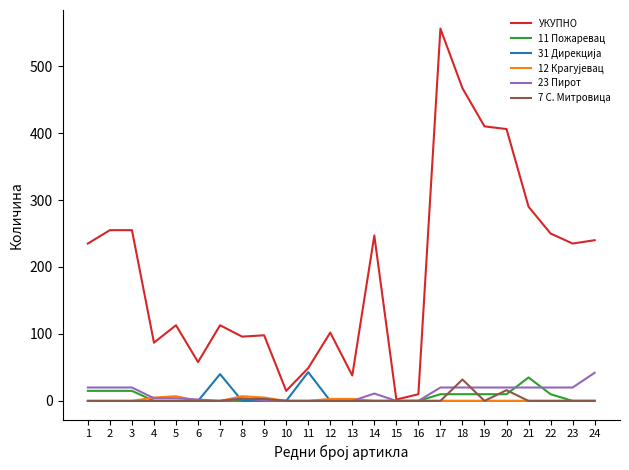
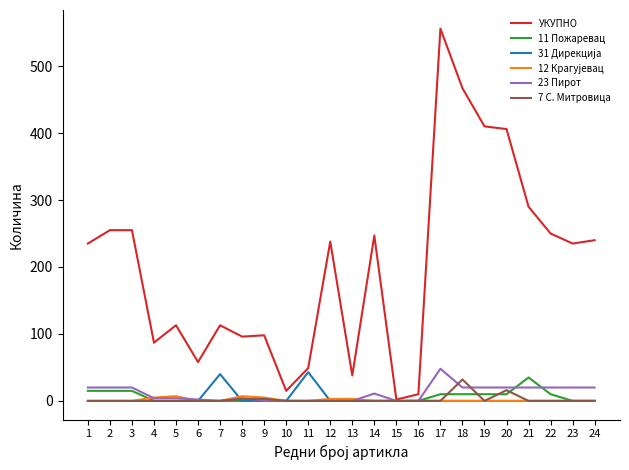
УКУПНО, 12: 100 -> 240
23 Пирот, 17: 20 -> 50
23 Пирот, 24: 40 -> 20
